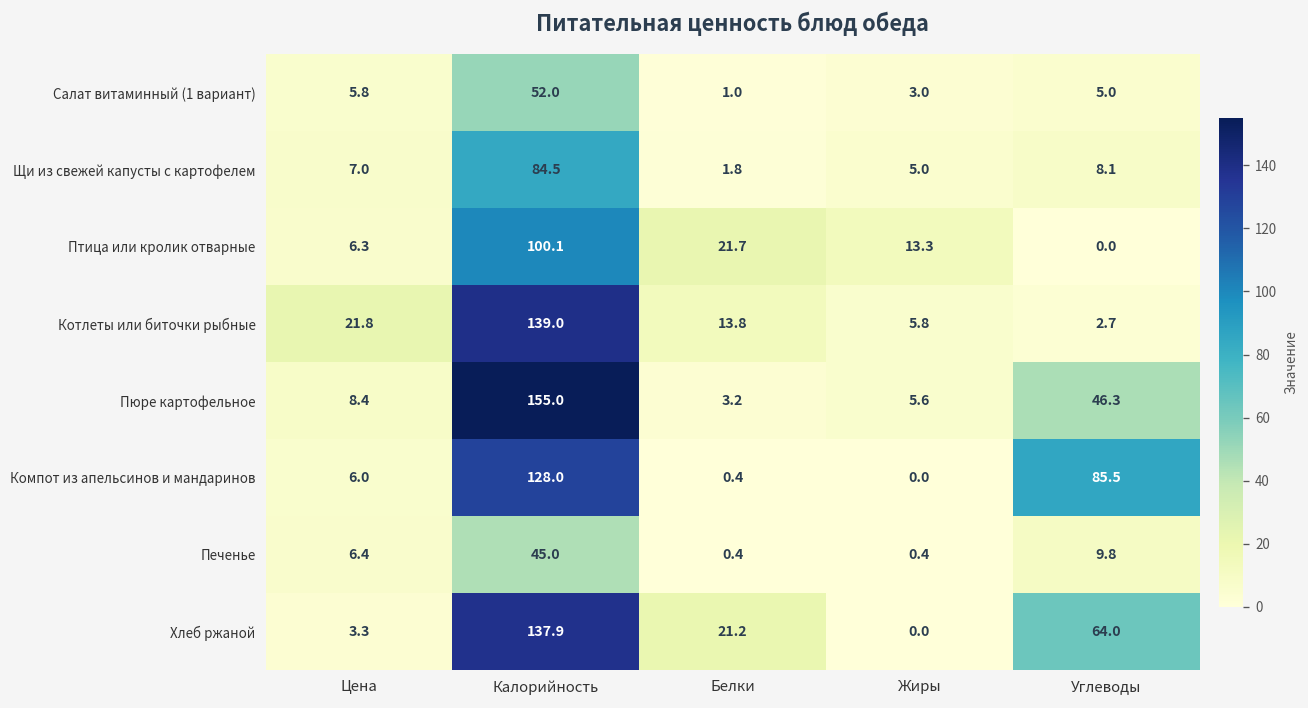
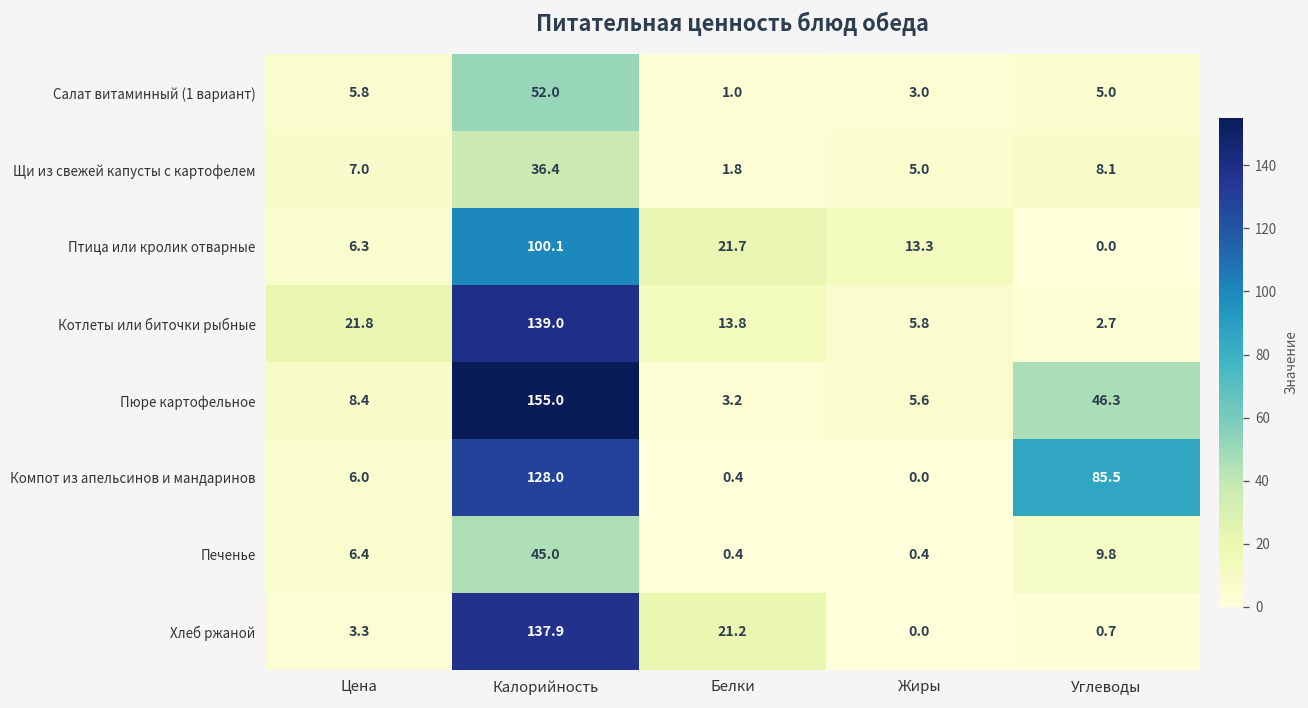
Щи из свежей капусты с картофелем, Калорийность: 84.5 -> 36.4
Хлеб ржаной, Углеводы: 64.0 -> 0.7
